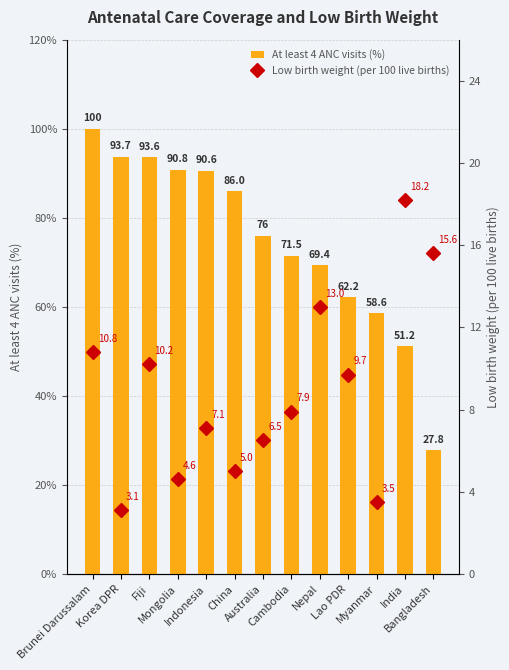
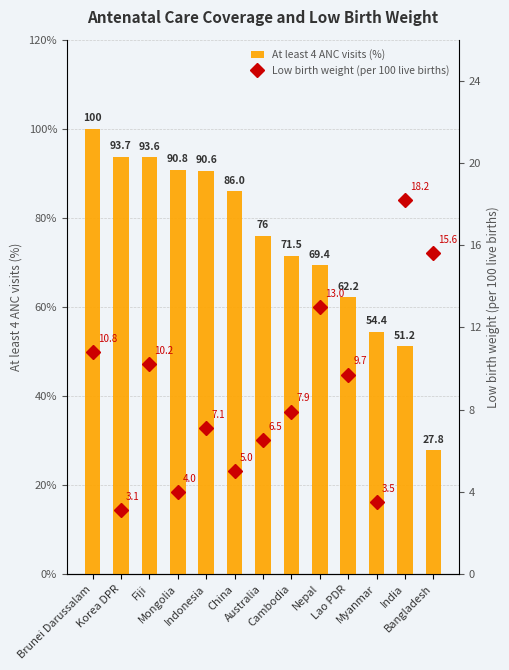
At least 4 ANC visits (%), Myanmar: 58.6 -> 54.4
Low birth weight (per 100 live births), Mongolia: 4.6 -> 4.0
